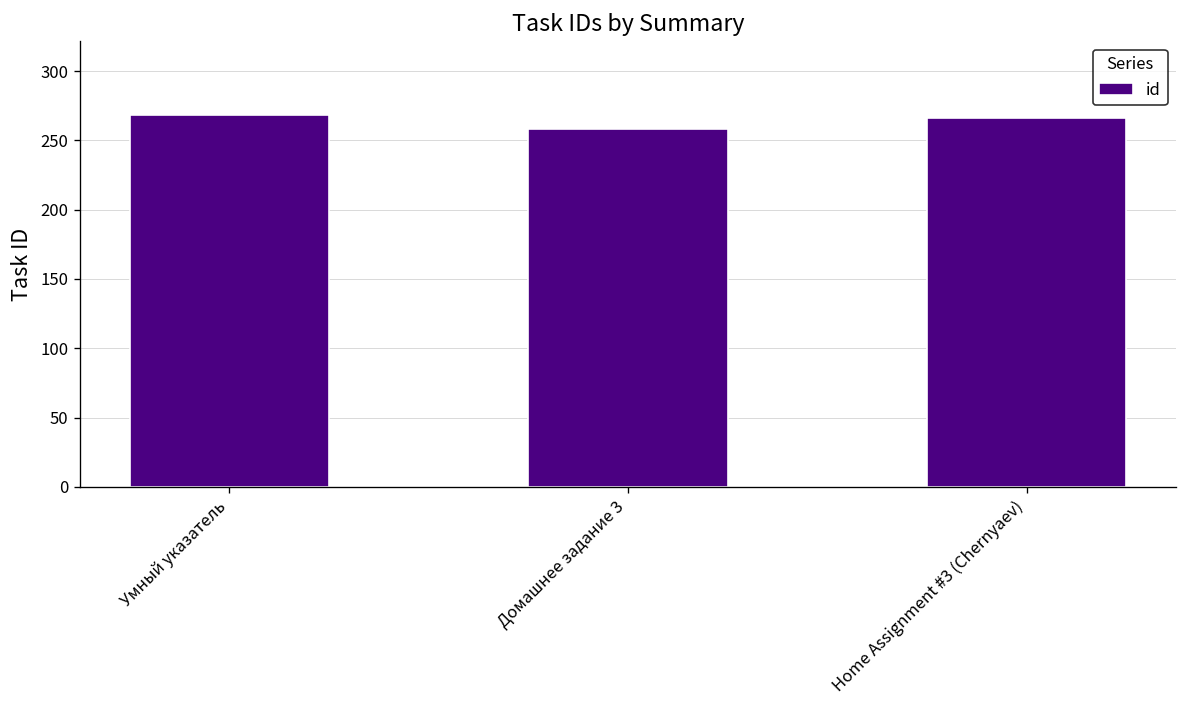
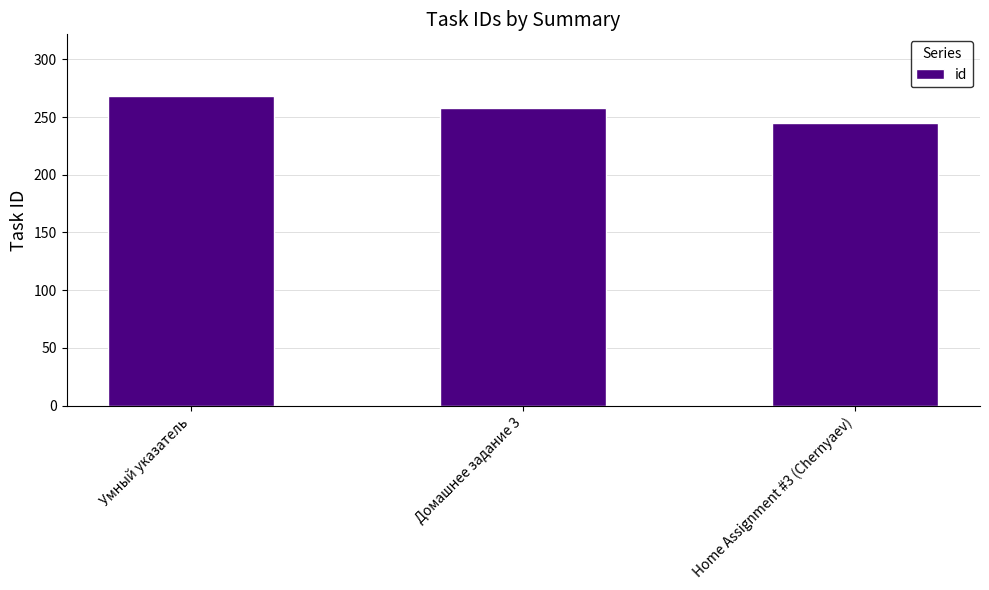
Home Assignment #3 (Chernyaev): 266 -> 245
